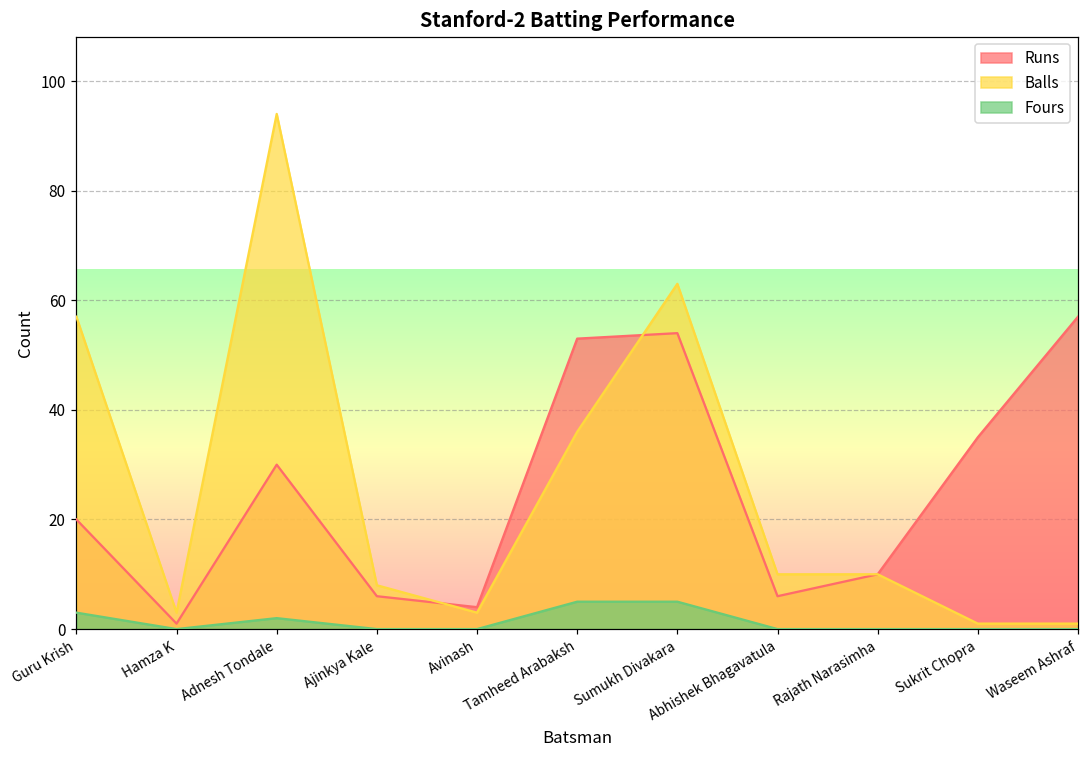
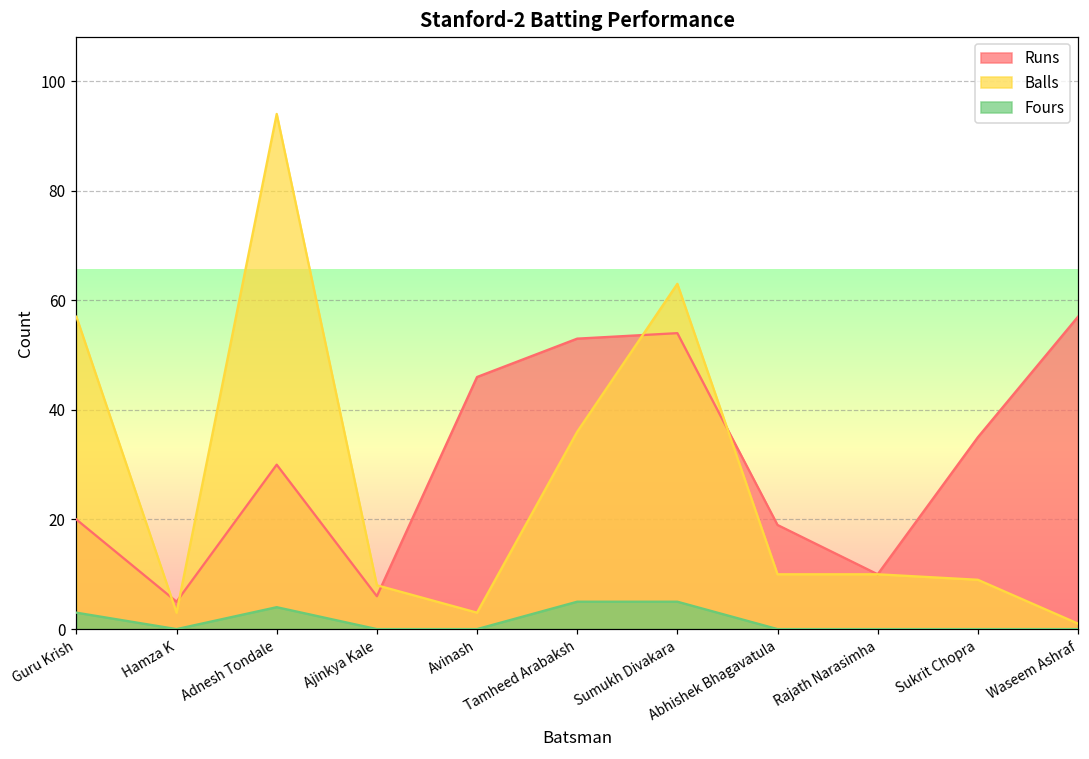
Runs, Hamza K: 1 -> 5
Fours, Adnesh Tondale: 2 -> 4
Runs, Avinash: 4 -> 46
Runs, Abhishek Bhagavatula: 6 -> 19
Balls, Sukrit Chopra: 1 -> 9
